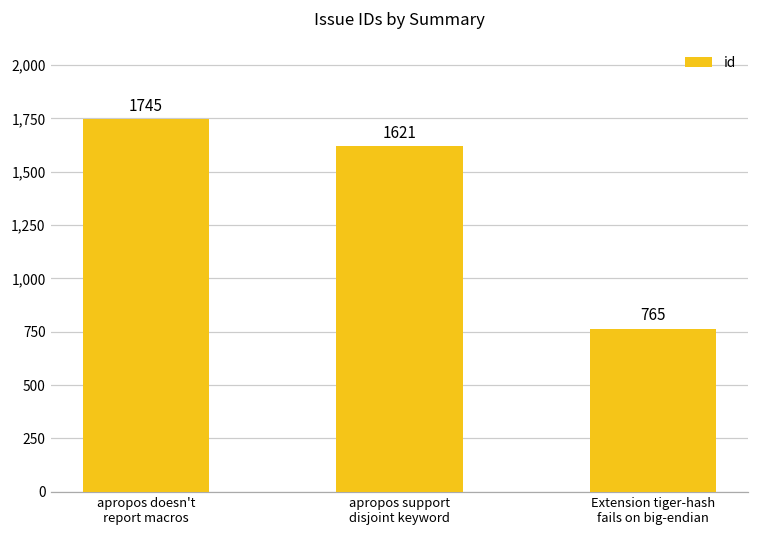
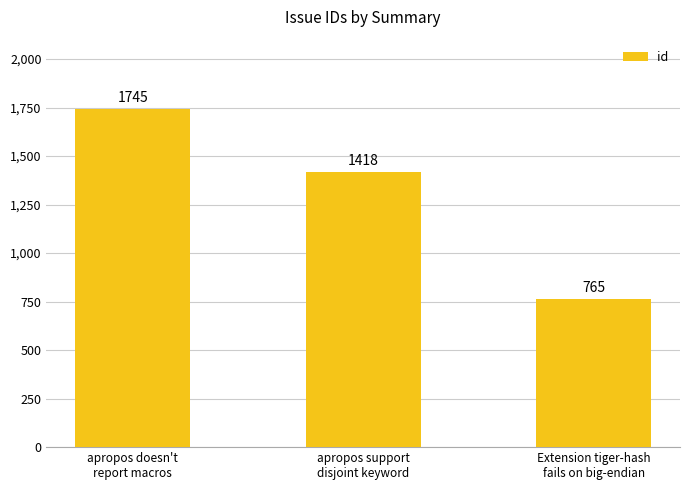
apropos support disjoint keyword: 1621 -> 1418
